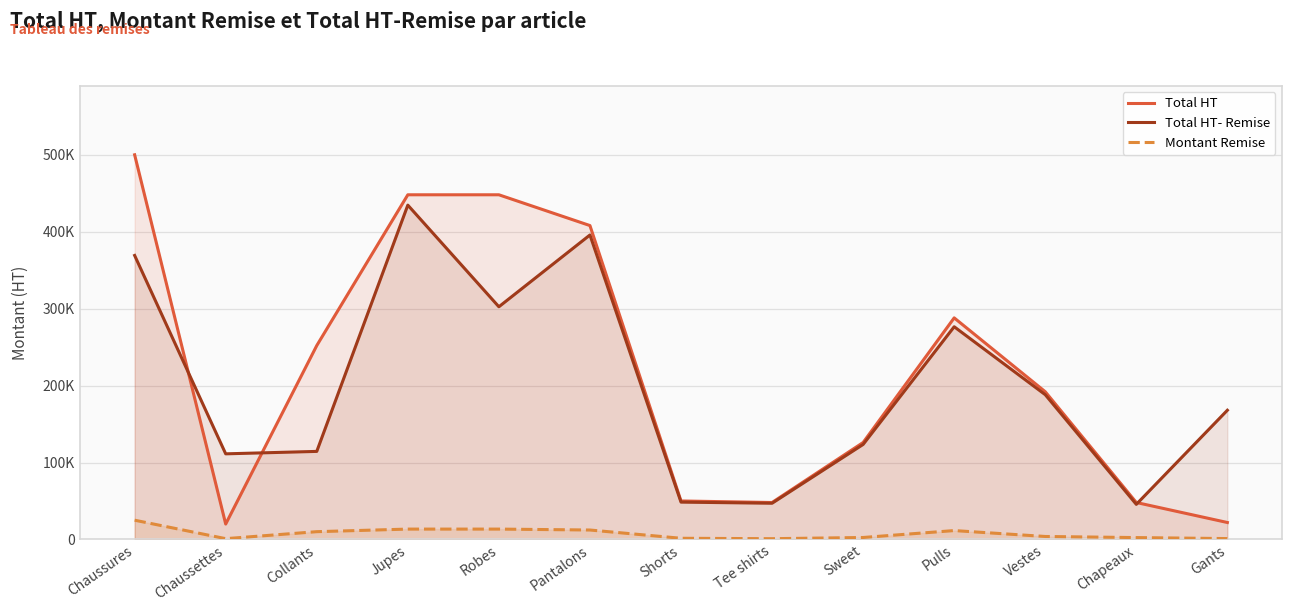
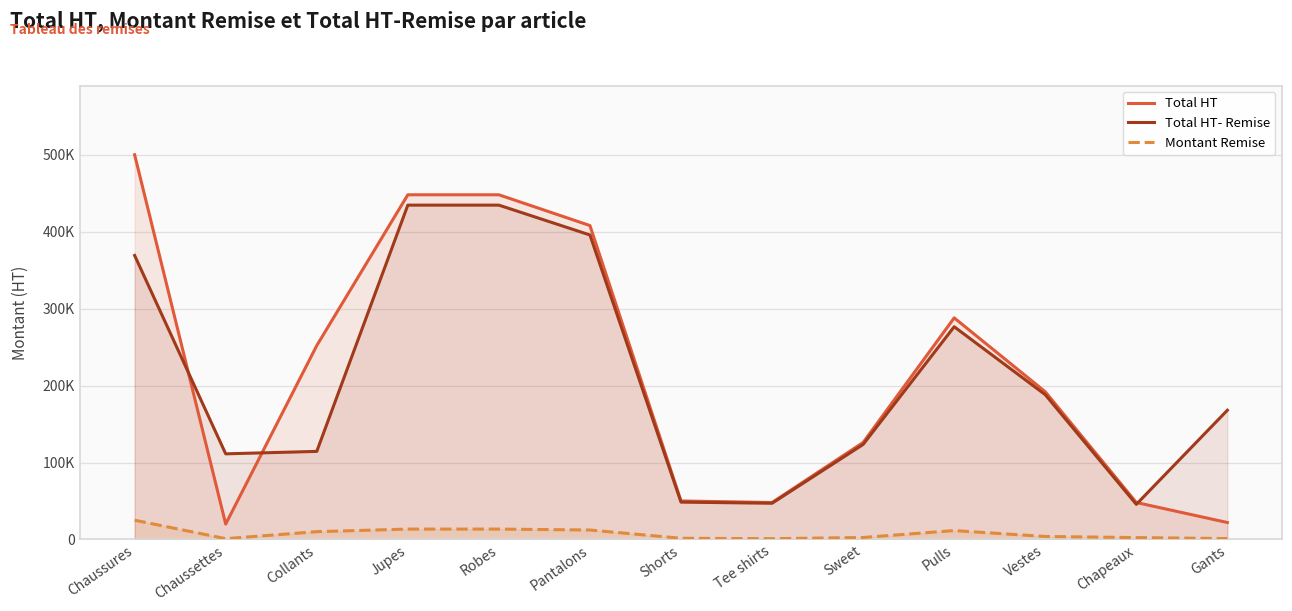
Total HT- Remise, Robes: 300000 -> 430000
